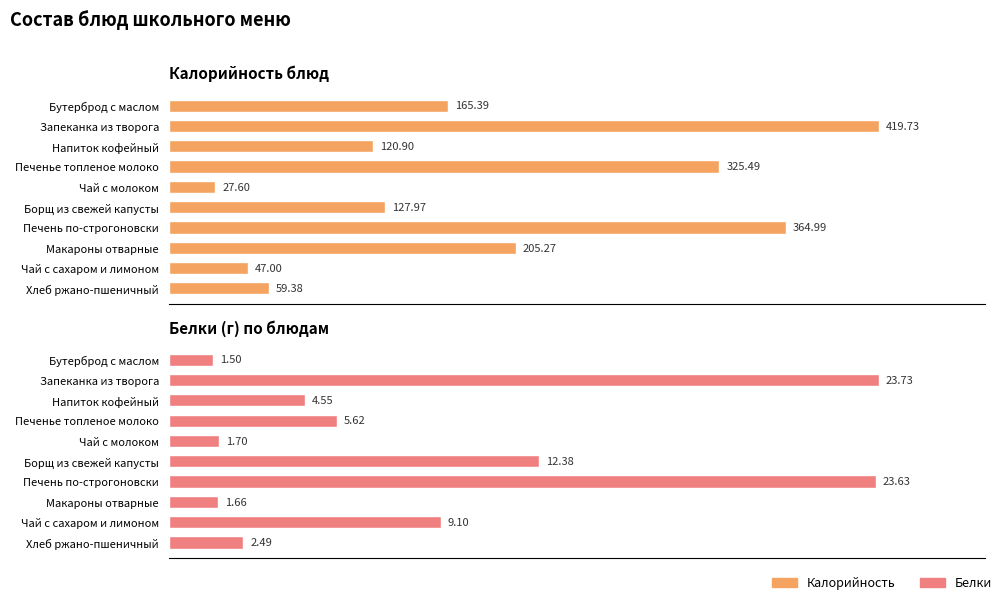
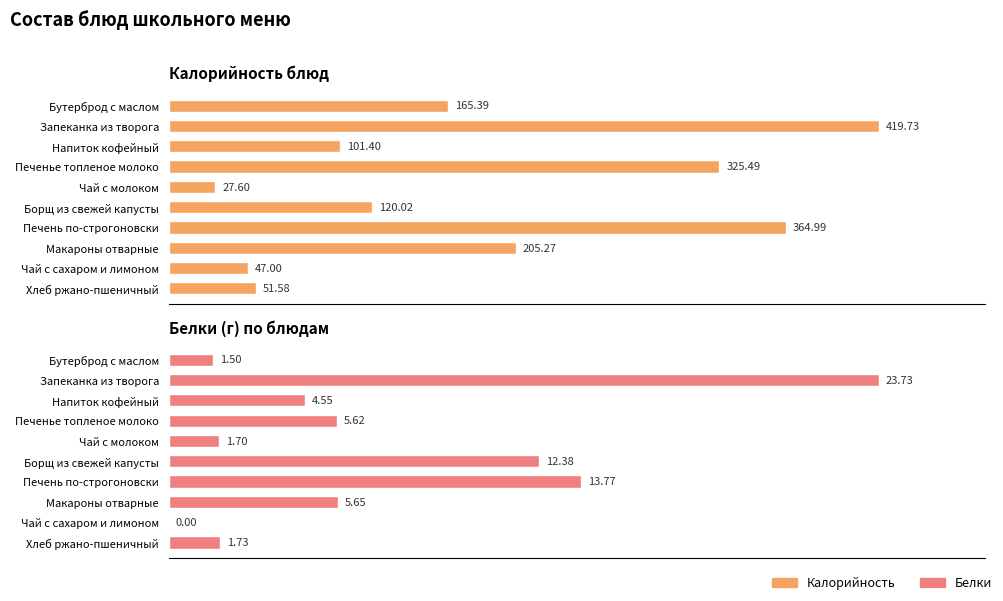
Калорийность блюд, Напиток кофейный: 120.90 -> 101.40
Калорийность блюд, Борщ из свежей капусты: 127.97 -> 120.02
Калорийность блюд, Хлеб ржано-пшеничный: 59.38 -> 51.58
Белки (г) по блюдам, Печень по-строгоновски: 23.63 -> 13.77
Белки (г) по блюдам, Макароны отварные: 1.66 -> 5.65
Белки (г) по блюдам, Чай с сахаром и лимоном: 9.10 -> 0.00
Белки (г) по блюдам, Хлеб ржано-пшеничный: 2.49 -> 1.73
